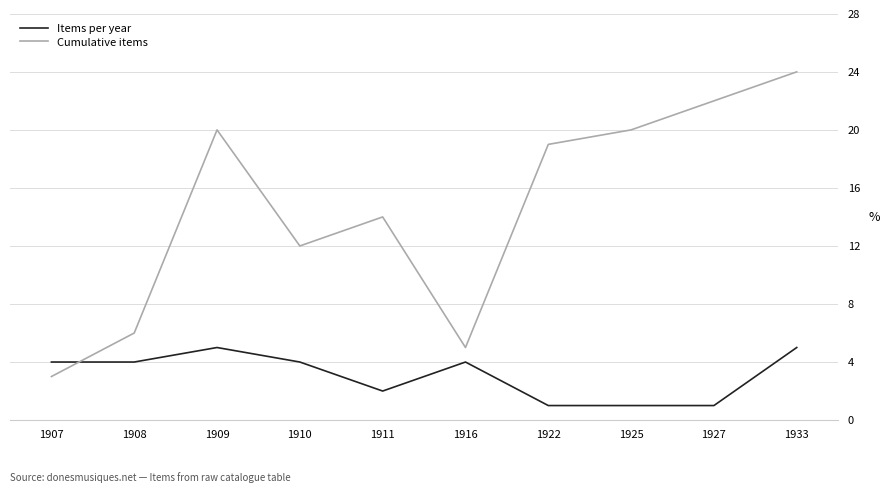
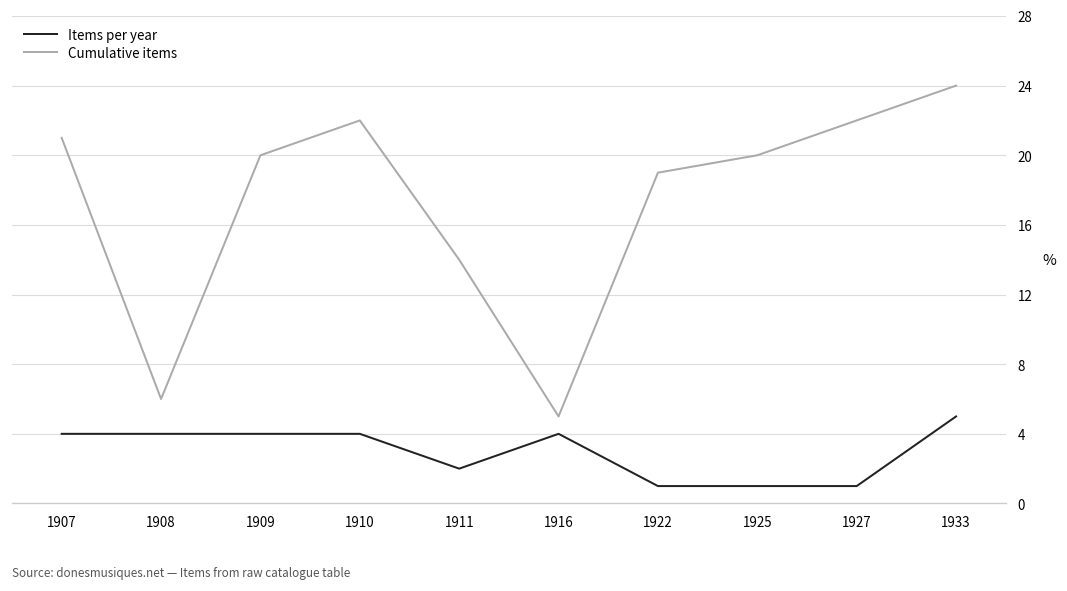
Cumulative items, 1907: 3 -> 21
Items per year, 1909: 5 -> 4
Cumulative items, 1910: 12 -> 22
